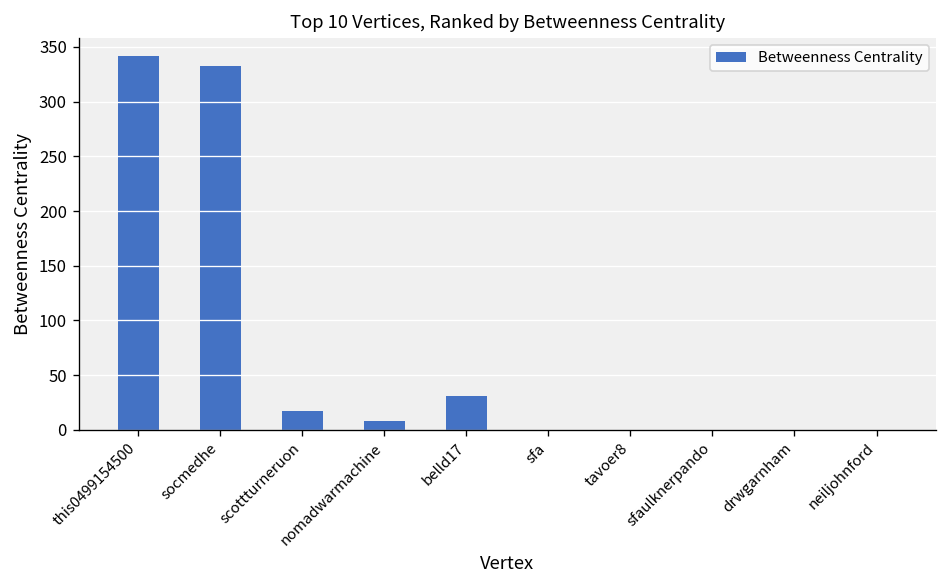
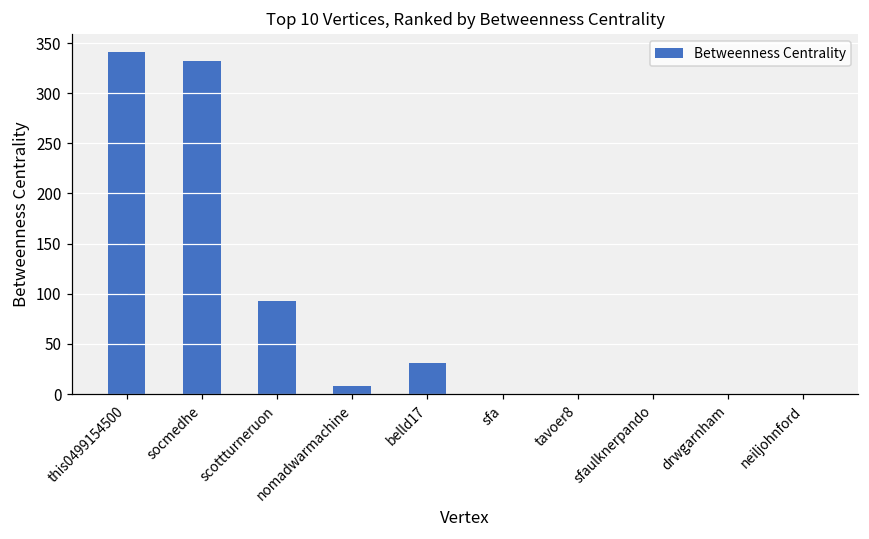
scottturneruon: 20 -> 90
